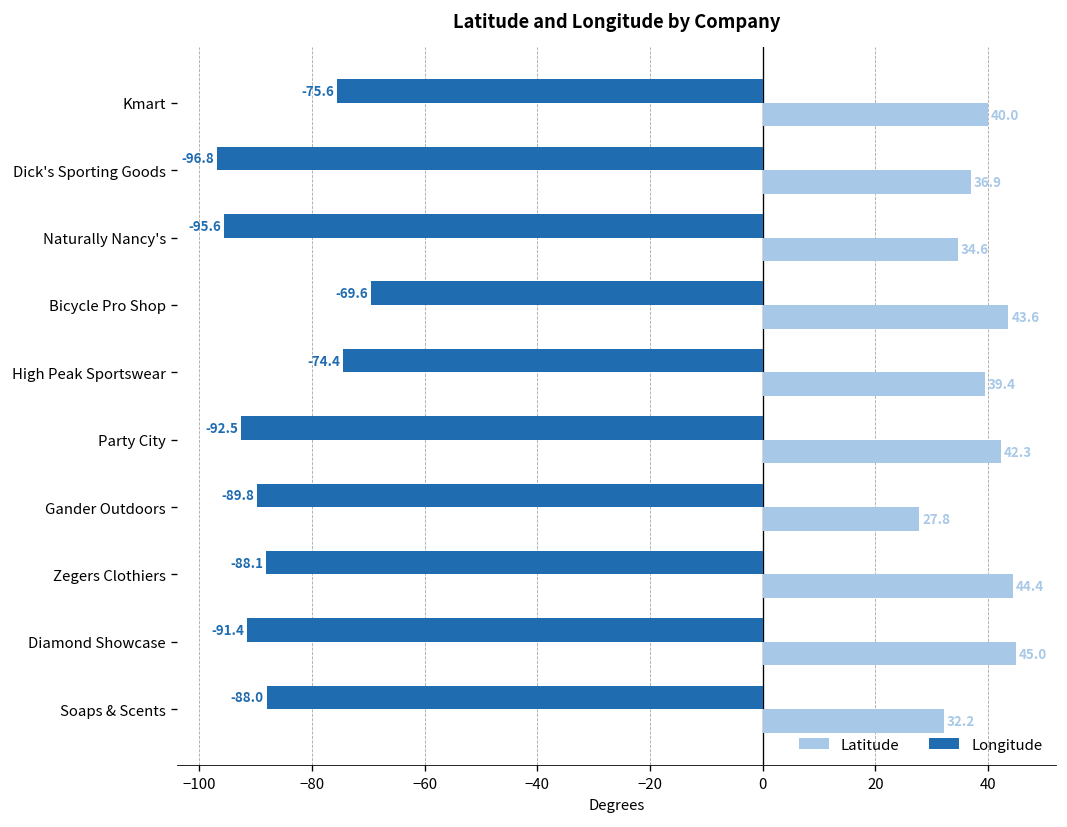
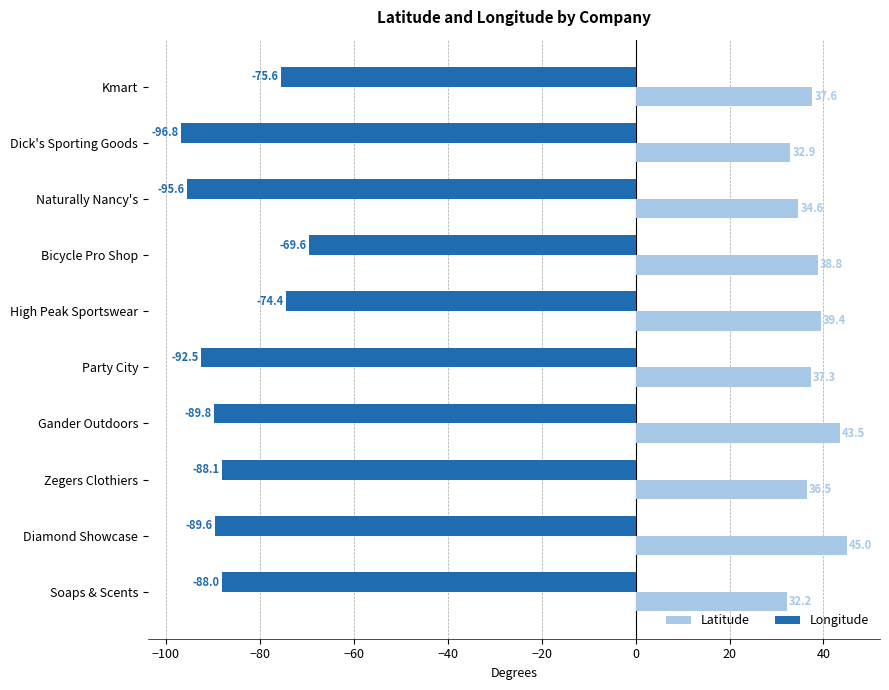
Latitude, Kmart: 40.0 -> 37.6
Latitude, Dick's Sporting Goods: 36.9 -> 32.9
Latitude, Bicycle Pro Shop: 43.6 -> 38.8
Latitude, Party City: 42.3 -> 37.3
Latitude, Gander Outdoors: 27.8 -> 43.5
Latitude, Zegers Clothiers: 44.4 -> 36.5
Longitude, Diamond Showcase: -91.4 -> -89.6
